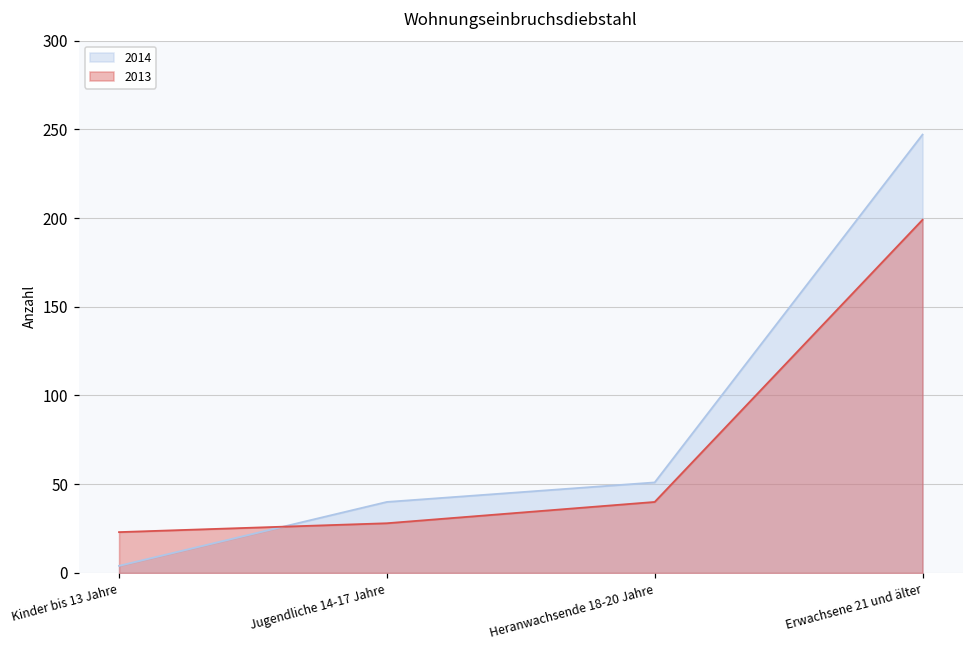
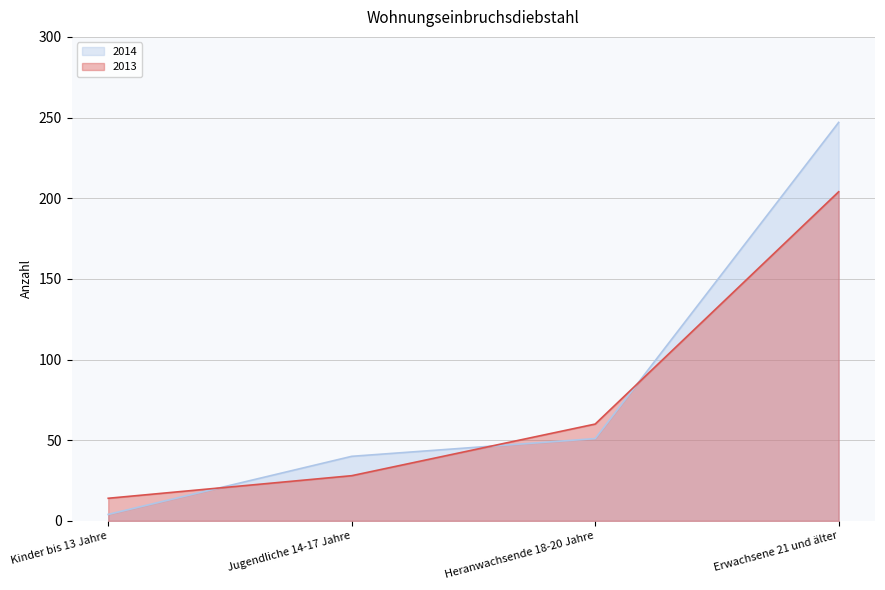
2013, Kinder bis 13 Jahre: 23 -> 14
2013, Heranwachsende 18-20 Jahre: 40 -> 60
2013, Erwachsene 21 und älter: 199 -> 204
